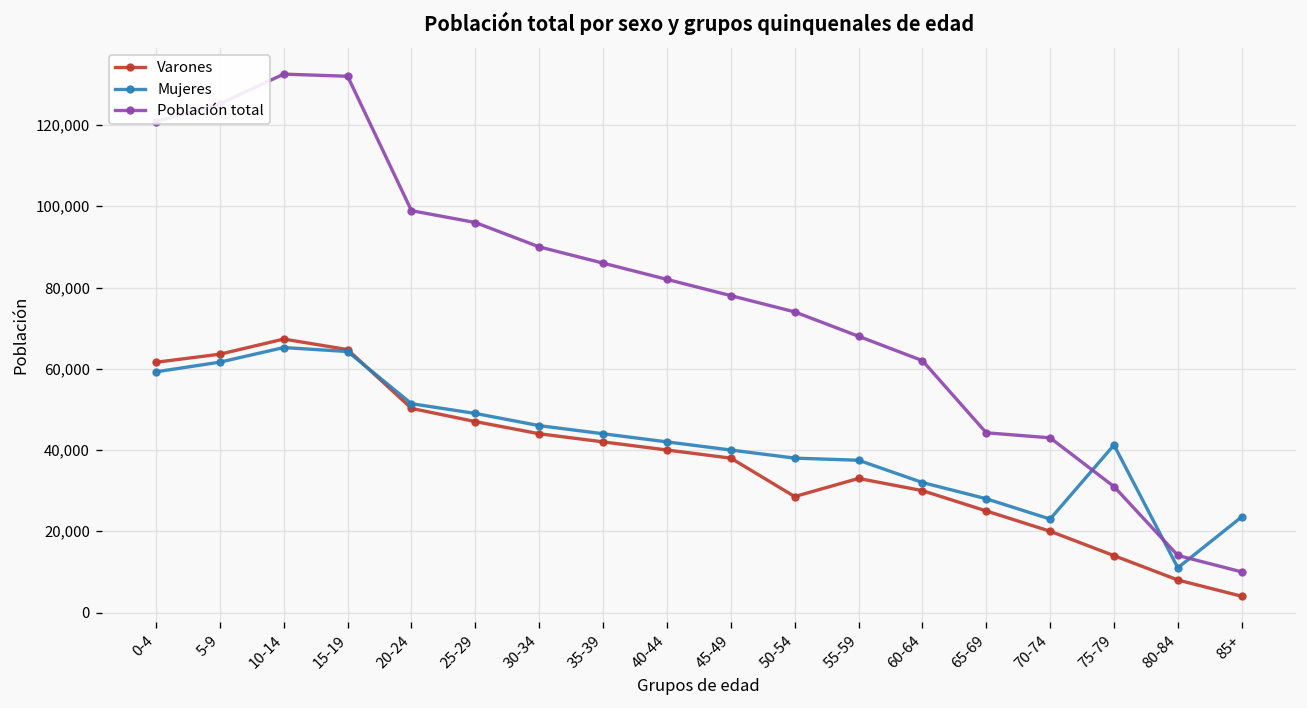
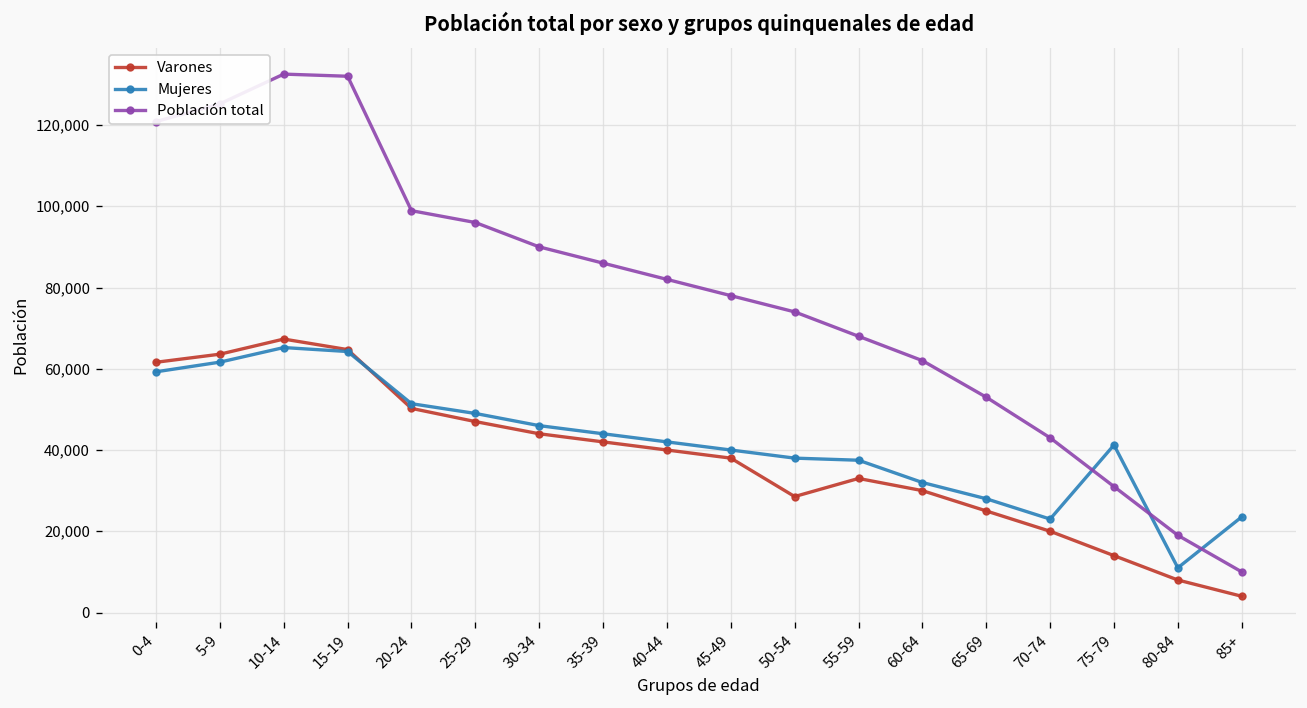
Población total, 65-69: 44,000 -> 53,000
Población total, 80-84: 14,000 -> 19,000
